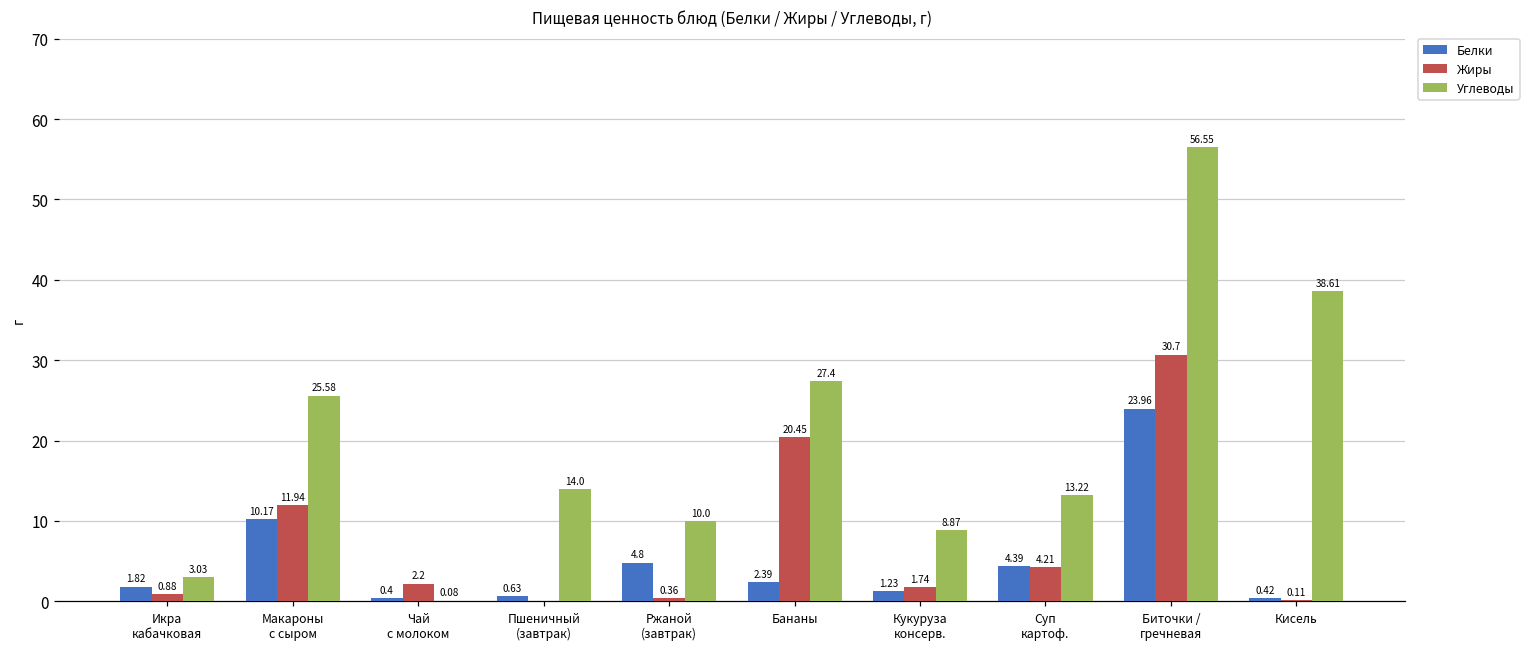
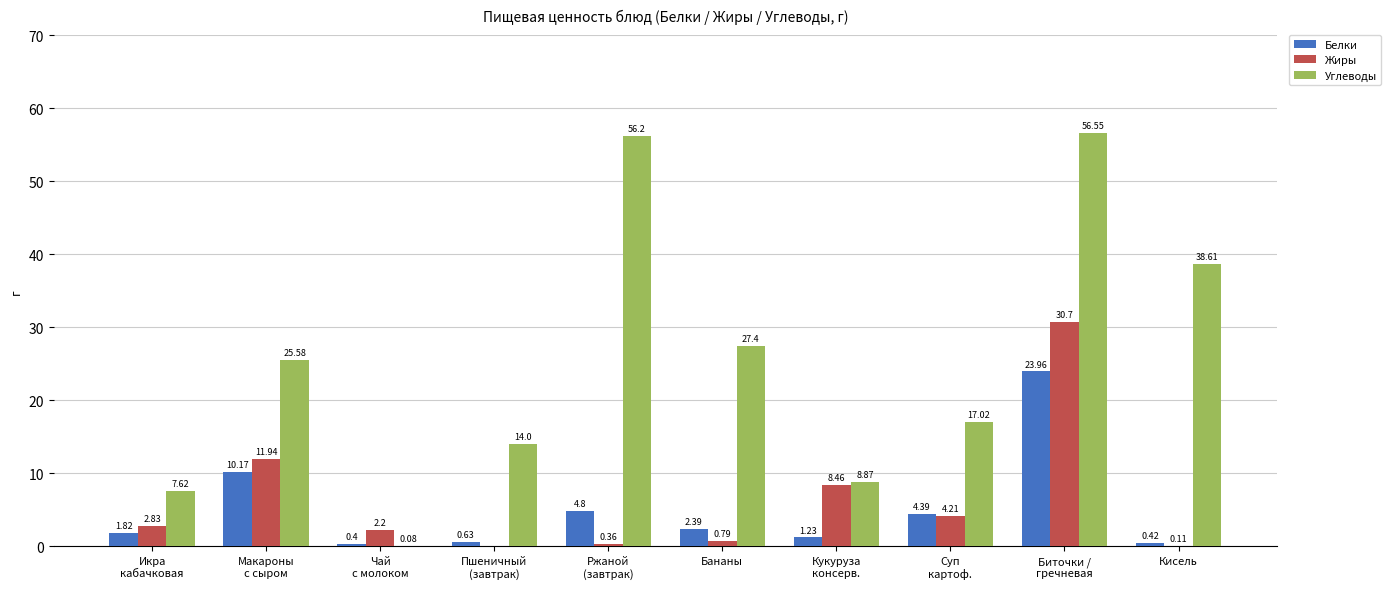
Жиры, Икра кабачковая: 0.88 -> 2.83
Углеводы, Икра кабачковая: 3.03 -> 7.62
Углеводы, Ржаной (завтрак): 10.0 -> 56.2
Жиры, Бананы: 20.45 -> 0.79
Жиры, Кукуруза консерв.: 1.74 -> 8.46
Углеводы, Суп картоф.: 13.22 -> 17.02
